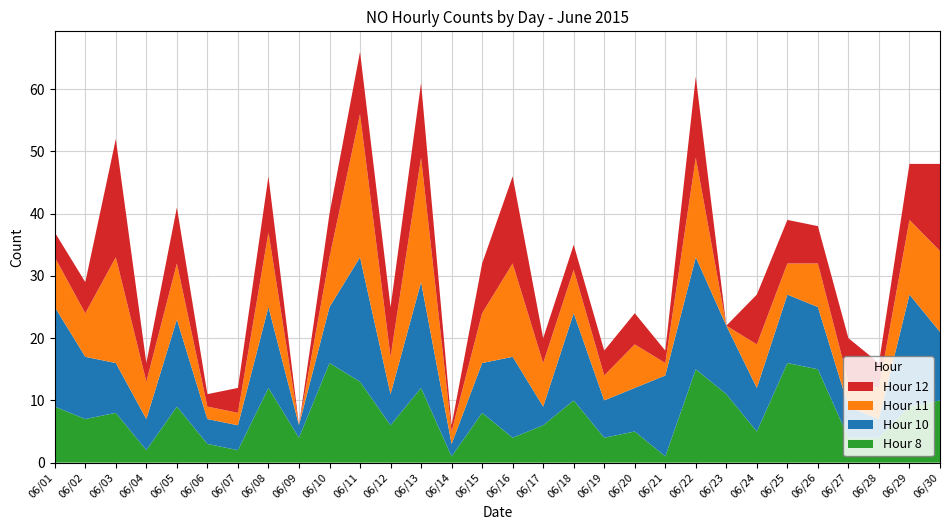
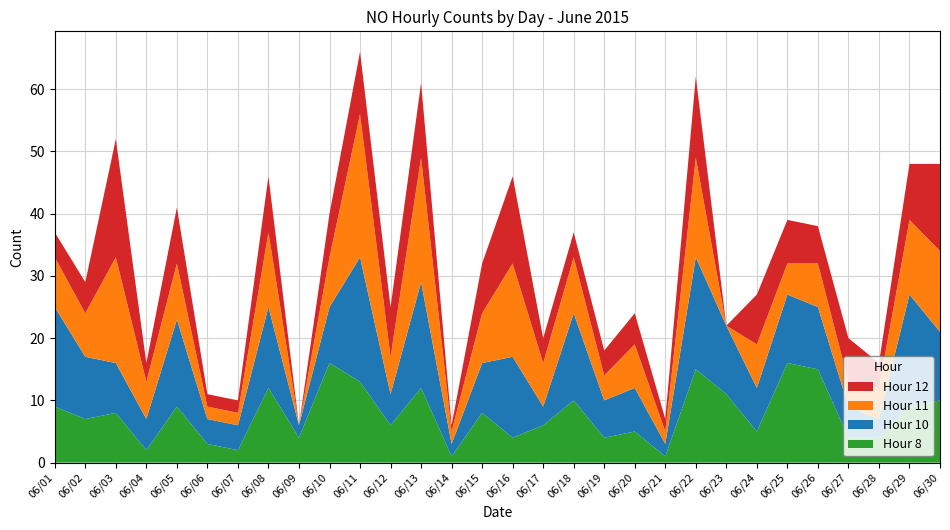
Hour 12, 06/07: 4 -> 2
Hour 11, 06/18: 7 -> 9
Hour 10, 06/21: 13 -> 2
